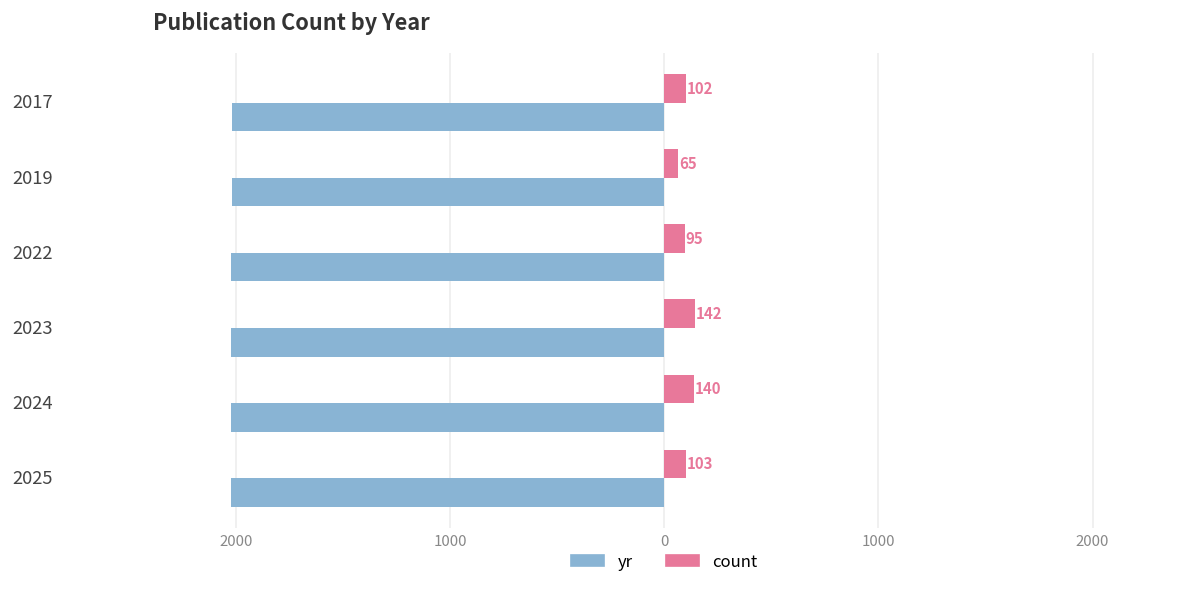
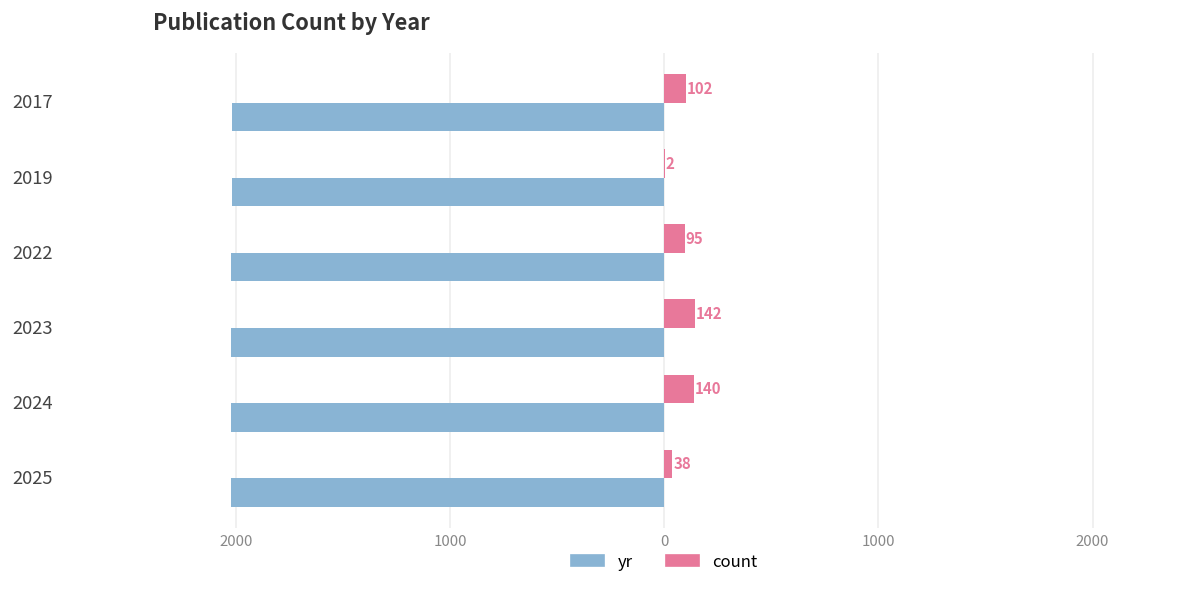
count, 2019: 65 -> 2
count, 2025: 103 -> 38
